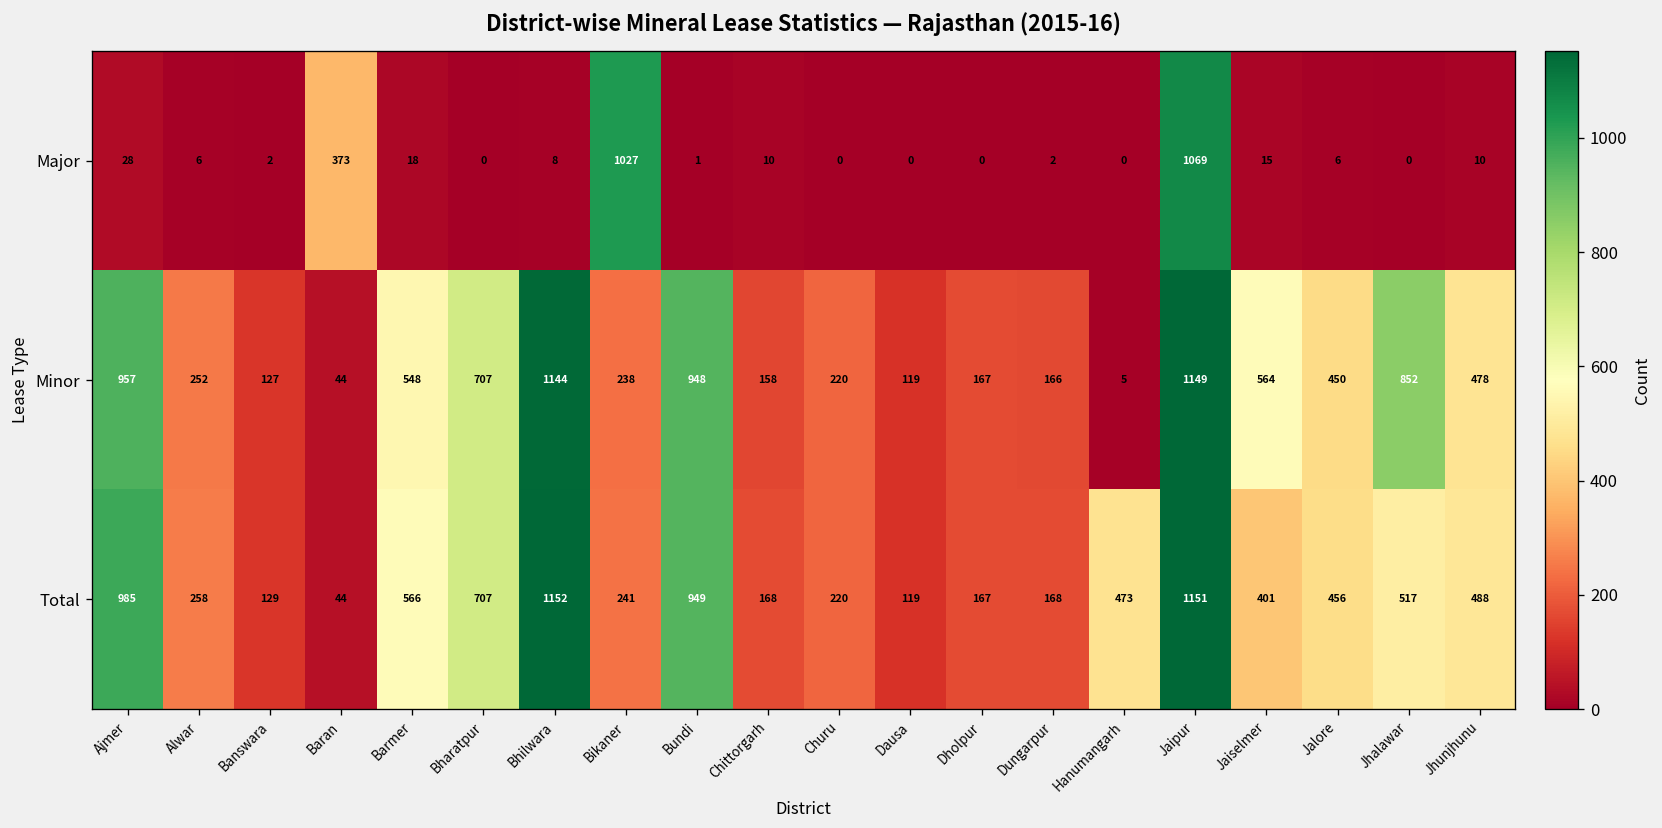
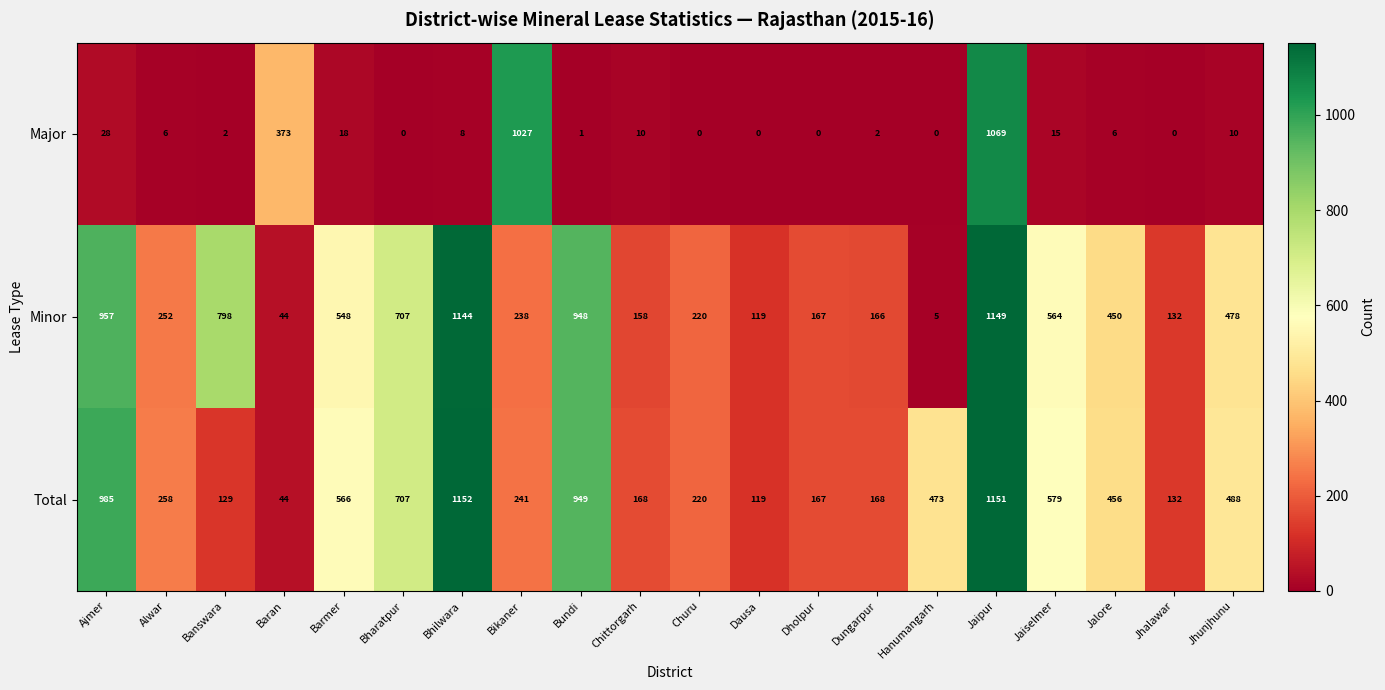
Minor, Banswara: 127 -> 798
Minor, Jhalawar: 852 -> 132
Total, Jaiselmer: 401 -> 579
Total, Jhalawar: 517 -> 132
